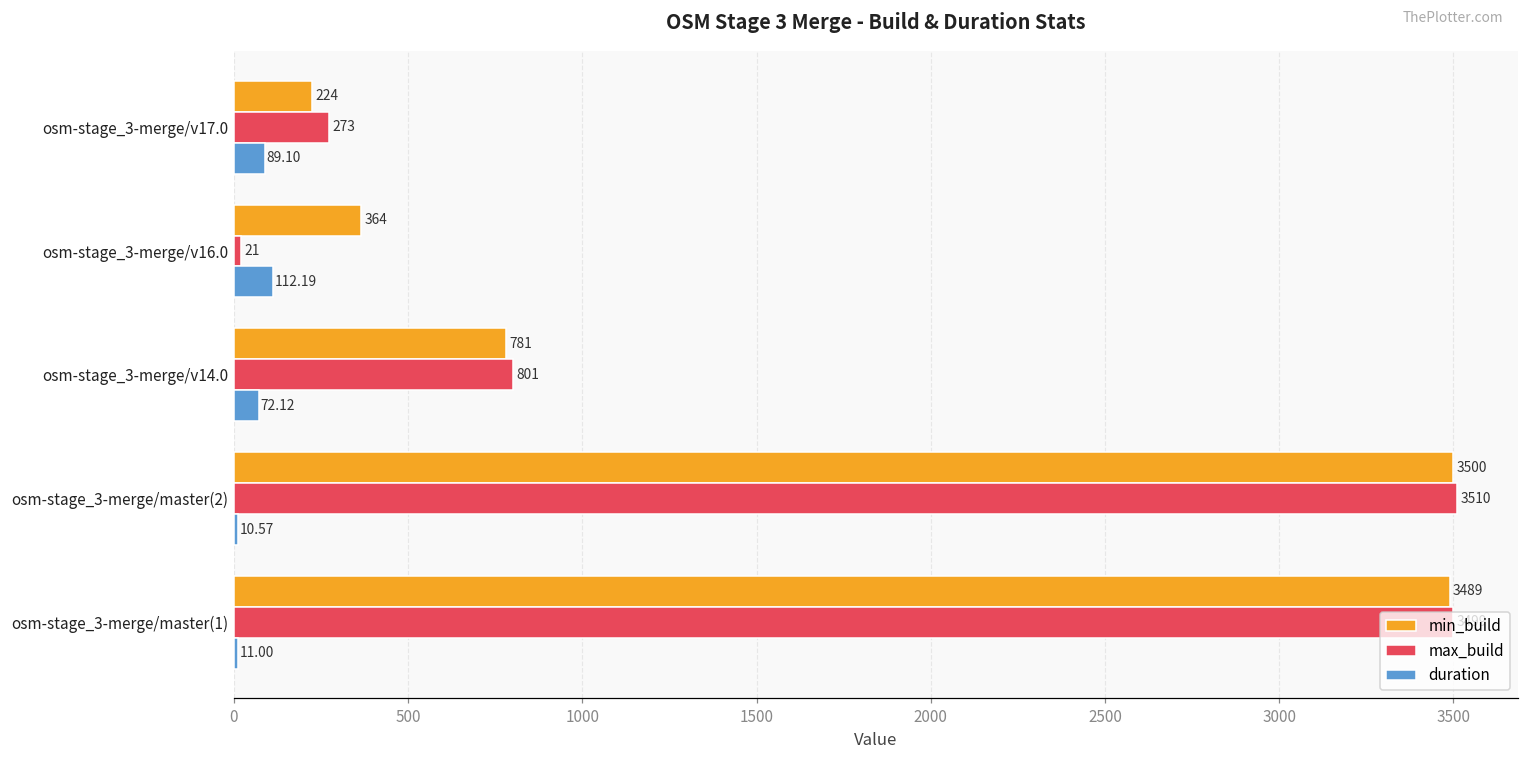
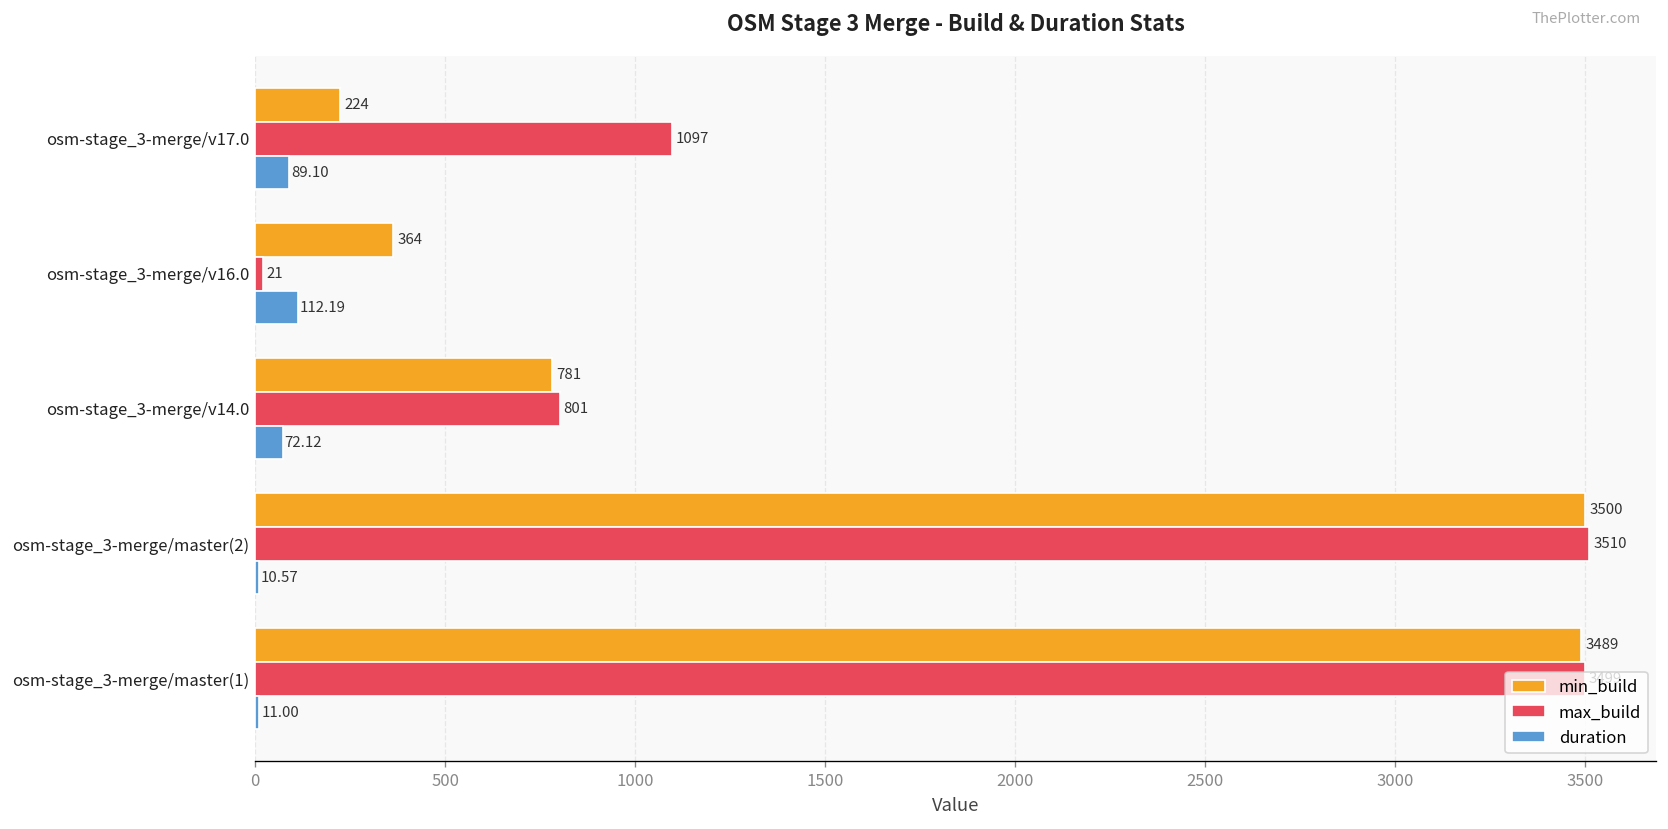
max_build, osm-stage_3-merge/v17.0: 273 -> 1097
